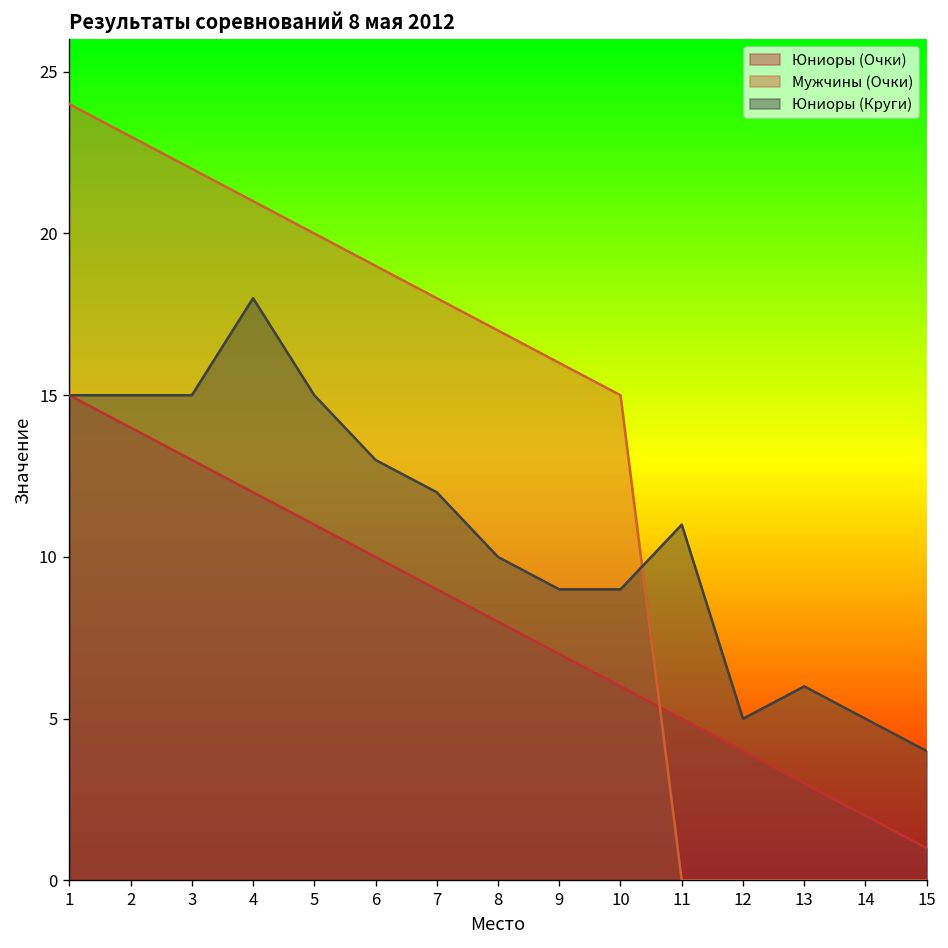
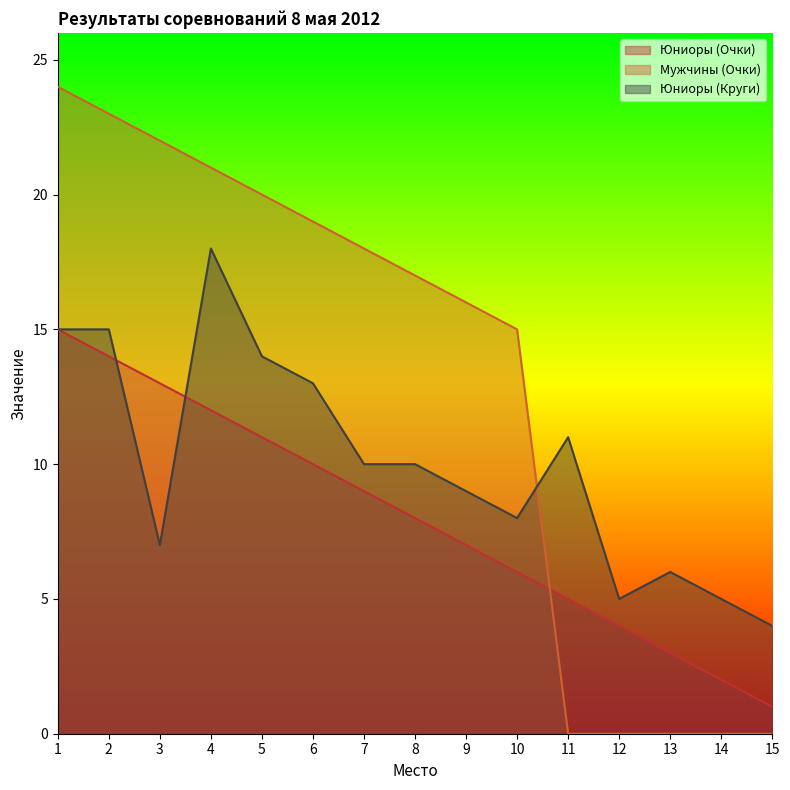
Юниоры (Круги), 3: 15 -> 7
Юниоры (Круги), 5: 15 -> 14
Юниоры (Круги), 7: 12 -> 10
Юниоры (Круги), 10: 9 -> 8
